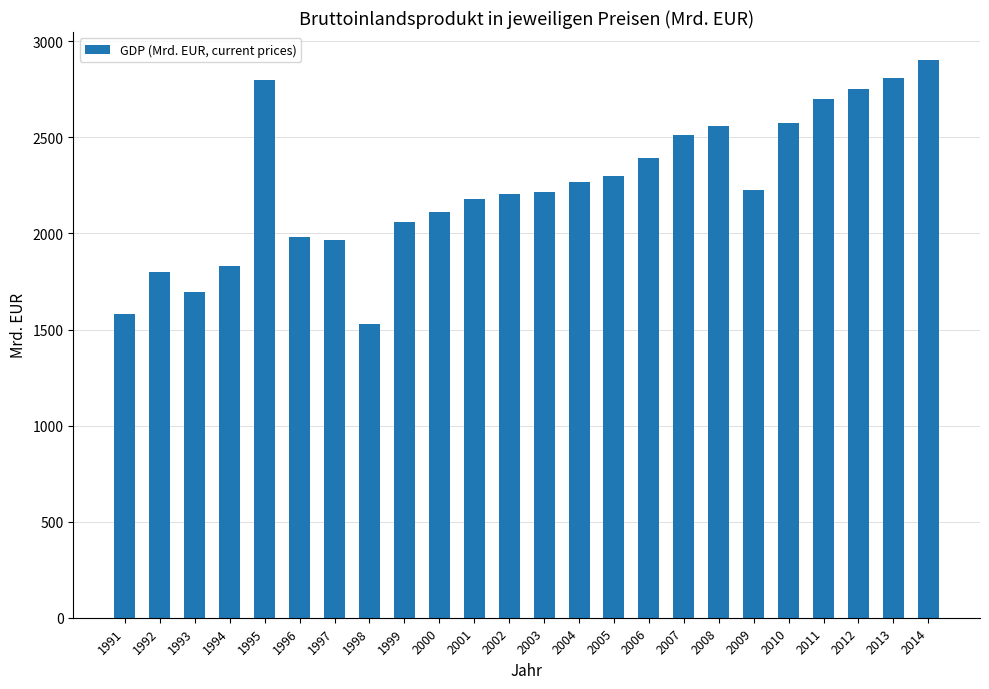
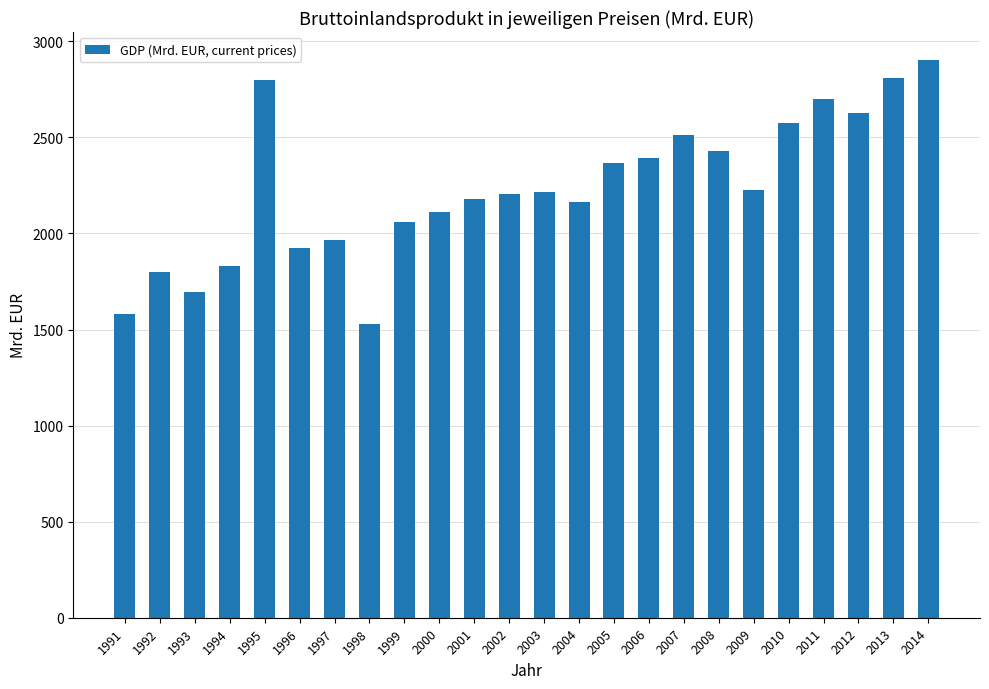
1996: 1980 -> 1920
2004: 2270 -> 2160
2005: 2300 -> 2370
2008: 2560 -> 2430
2012: 2750 -> 2630
